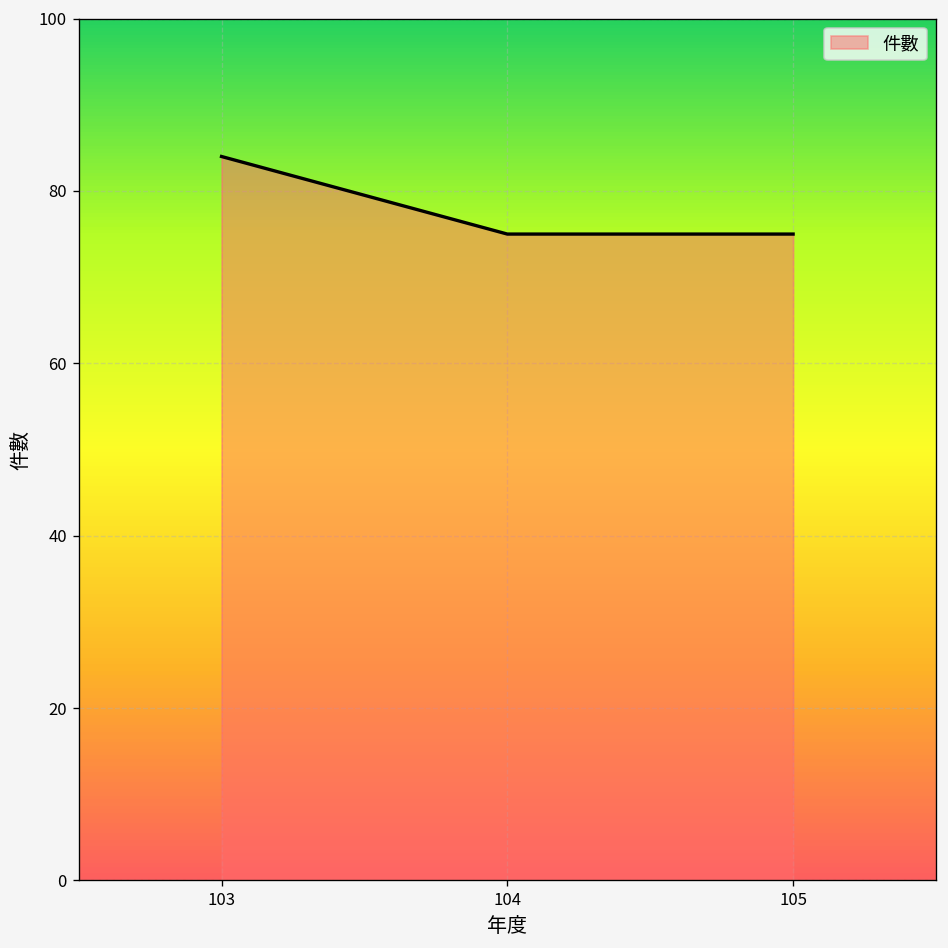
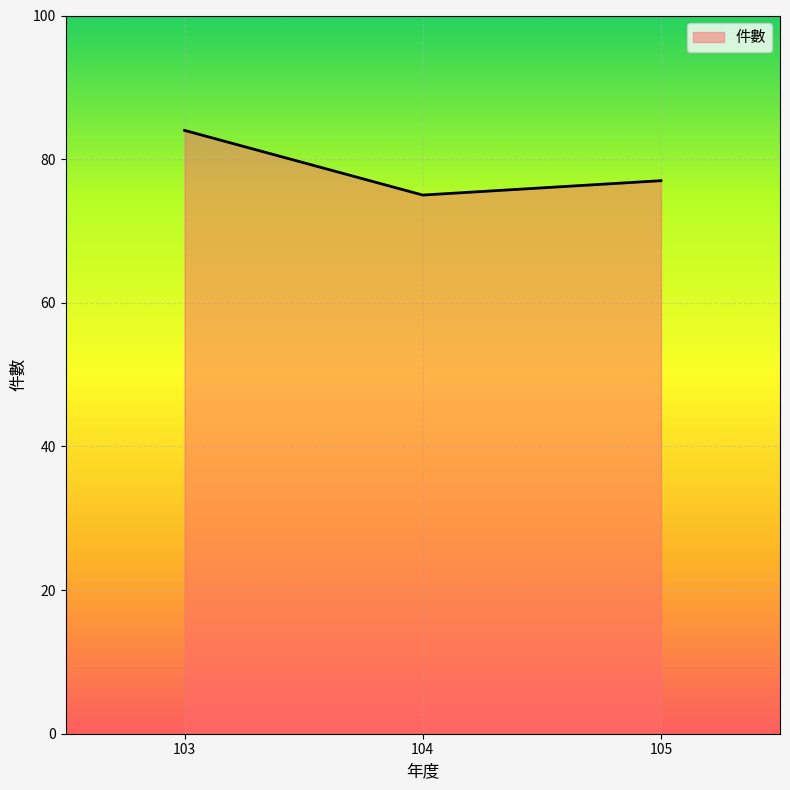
105: 75 -> 77
